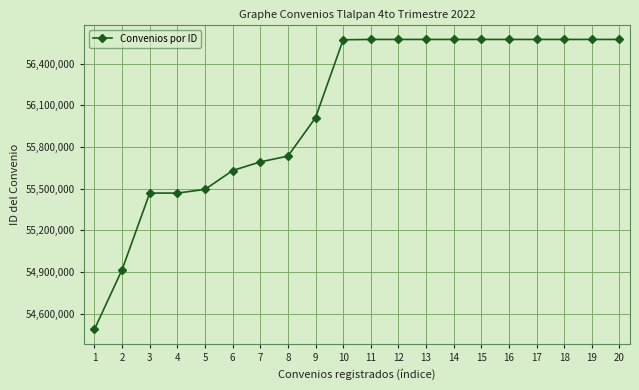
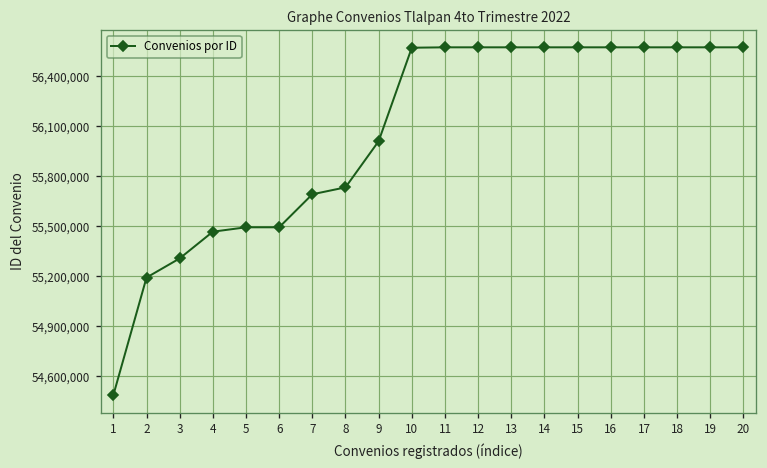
2: 54,920,000 -> 55,190,000
3: 55,470,000 -> 55,310,000
6: 55,630,000 -> 55,490,000
